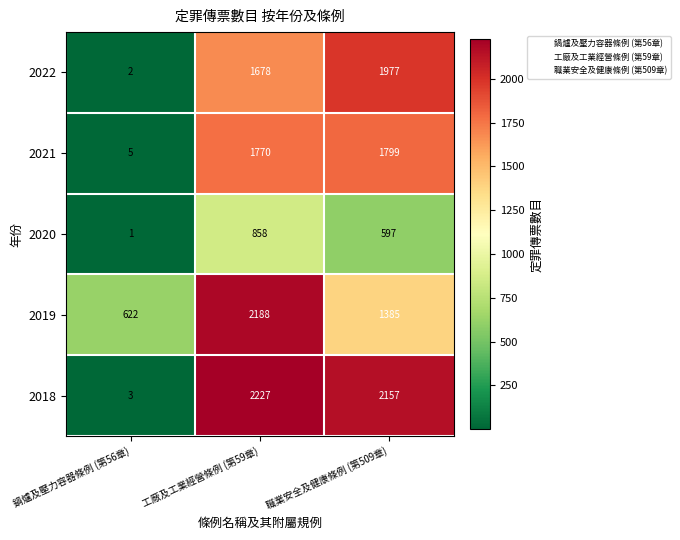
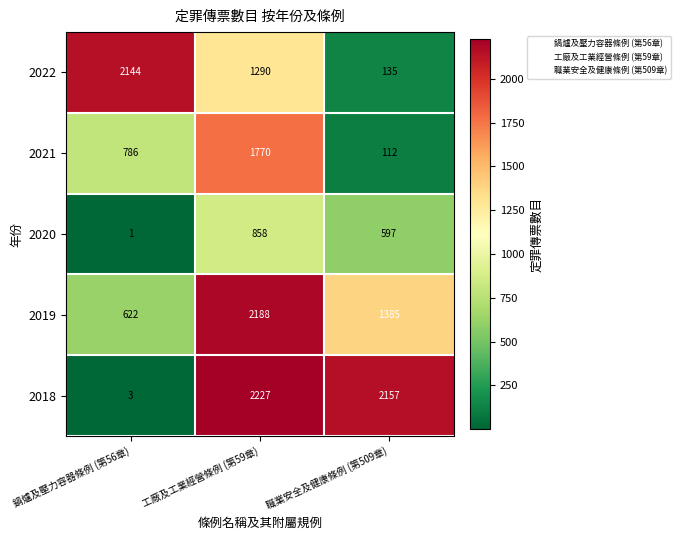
2022, 鍋爐及壓力容器條例 (第56章): 2 -> 2144
2022, 工廠及工業經營條例 (第59章): 1678 -> 1290
2022, 職業安全及健康條例 (第509章): 1977 -> 135
2021, 鍋爐及壓力容器條例 (第56章): 5 -> 786
2021, 職業安全及健康條例 (第509章): 1799 -> 112
